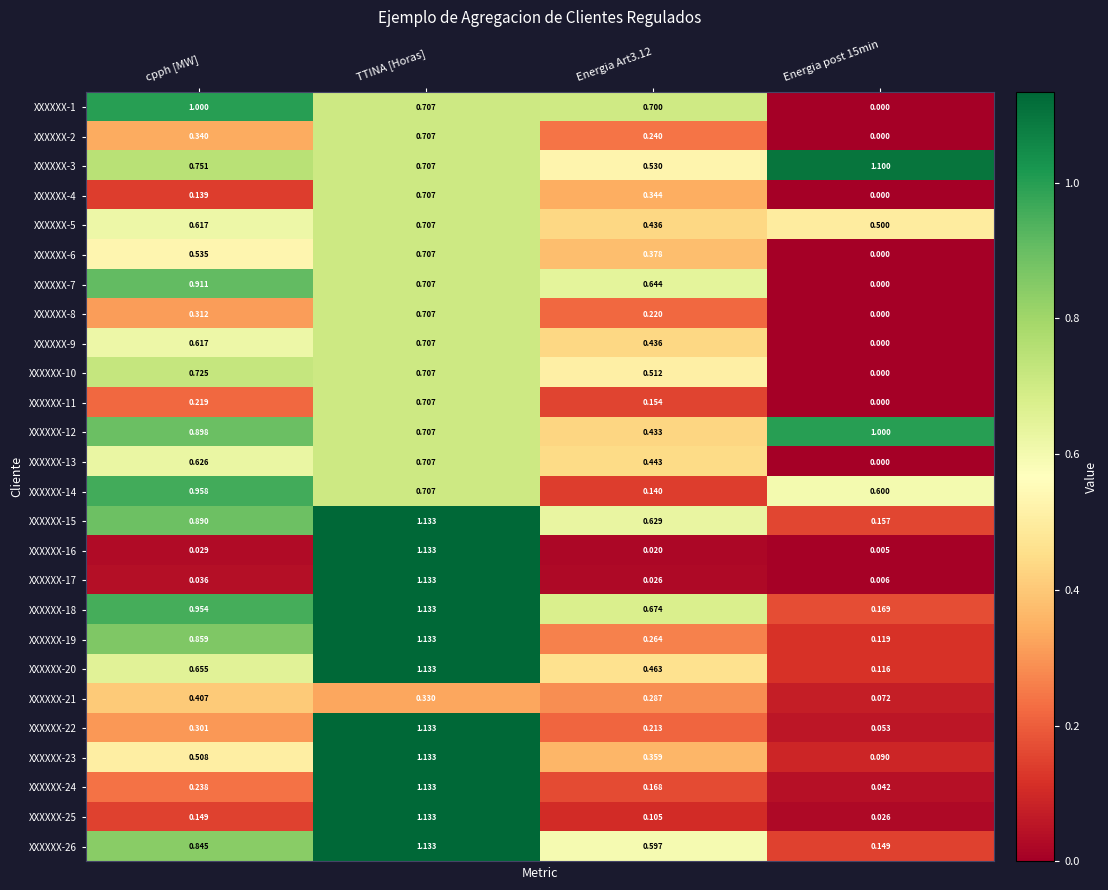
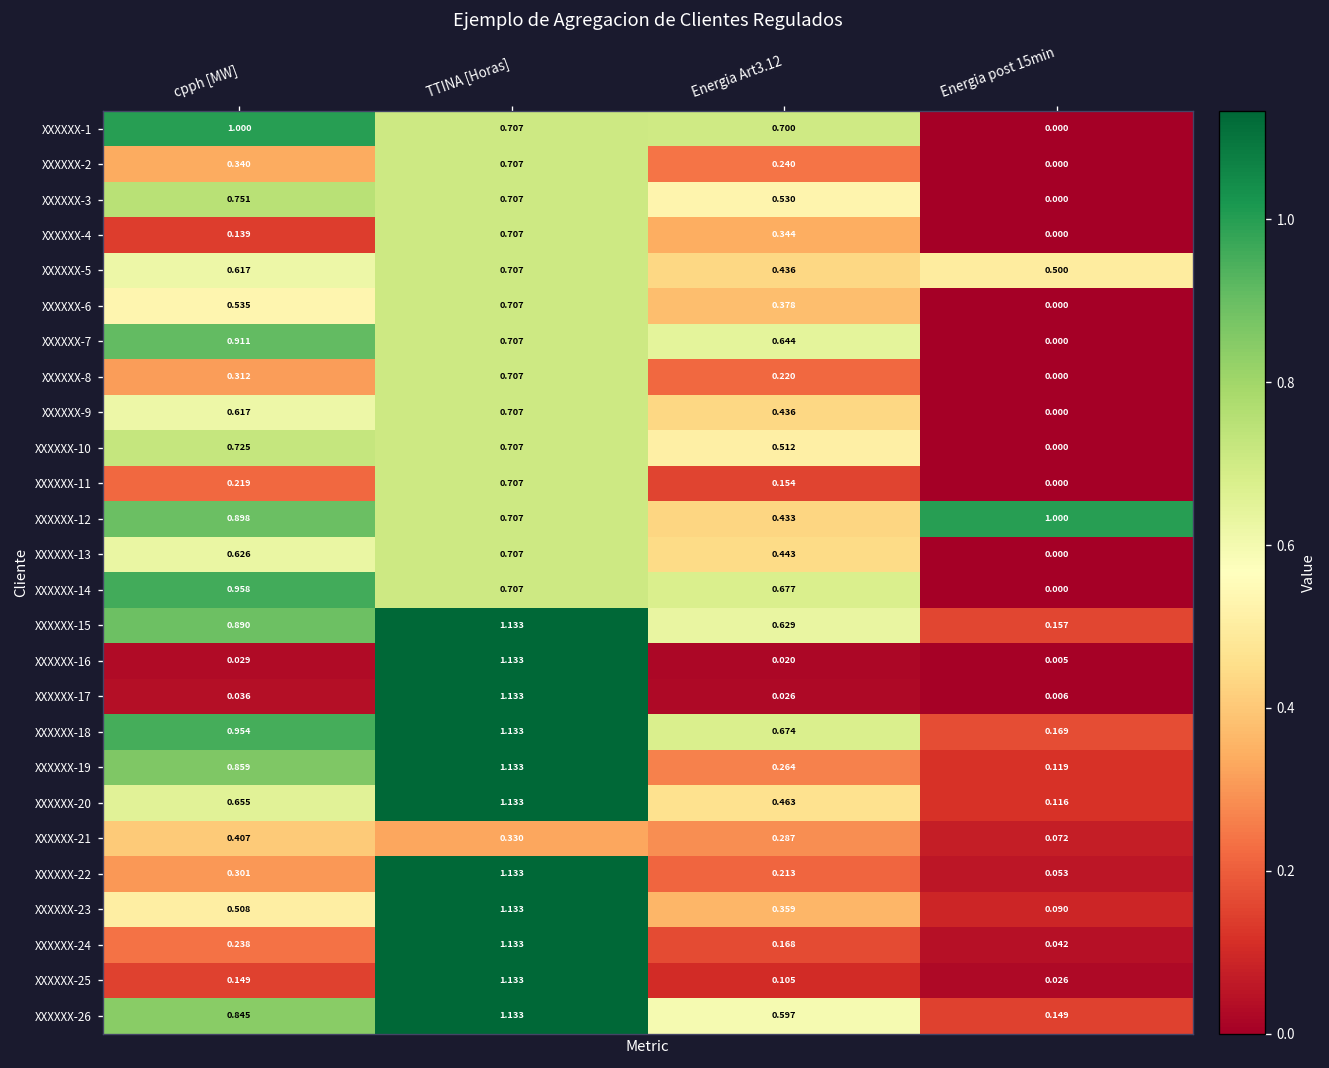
XXXXXX-3, Energia post 15min: 1.100 -> 0.000
XXXXXX-14, Energia Art3.12: 0.140 -> 0.677
XXXXXX-14, Energia post 15min: 0.600 -> 0.000
